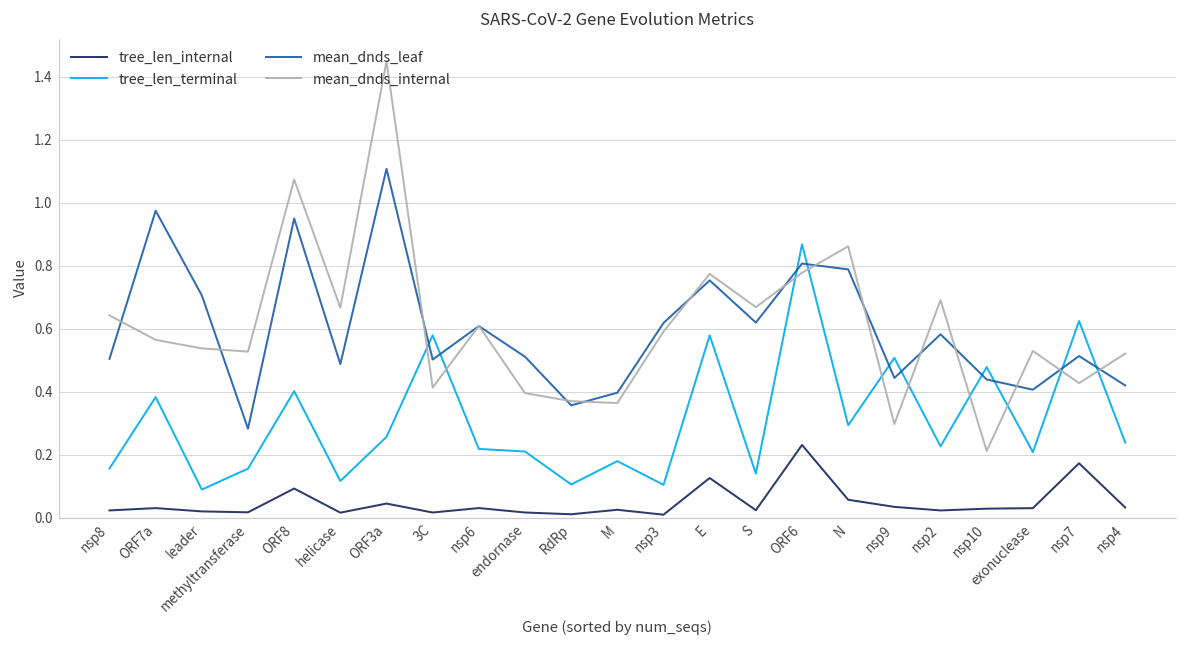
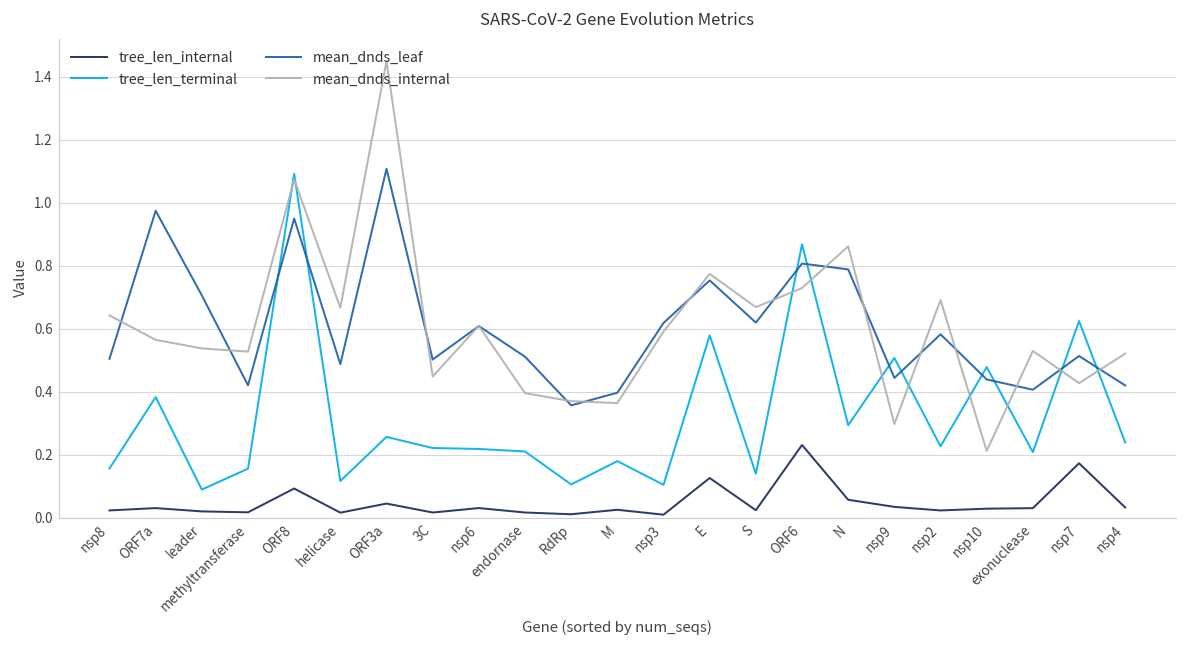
mean_dnds_leaf, methyltransferase: 0.28 -> 0.42
tree_len_terminal, ORF8: 0.40 -> 1.09
tree_len_terminal, 3C: 0.58 -> 0.22
mean_dnds_internal, 3C: 0.41 -> 0.45
mean_dnds_internal, ORF6: 0.78 -> 0.73
